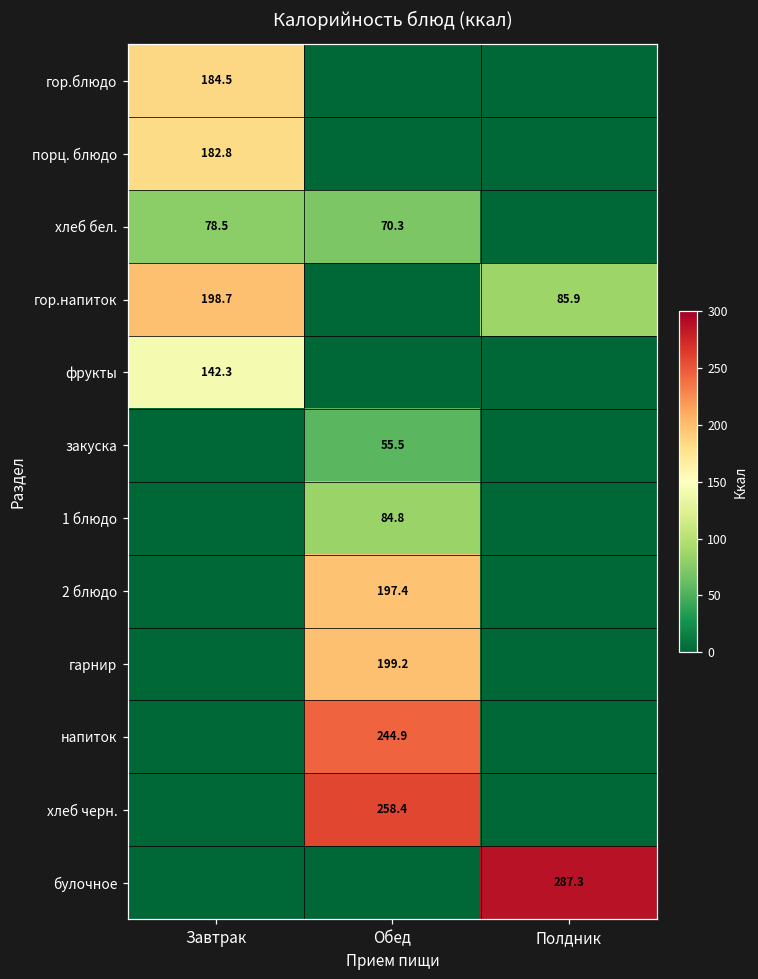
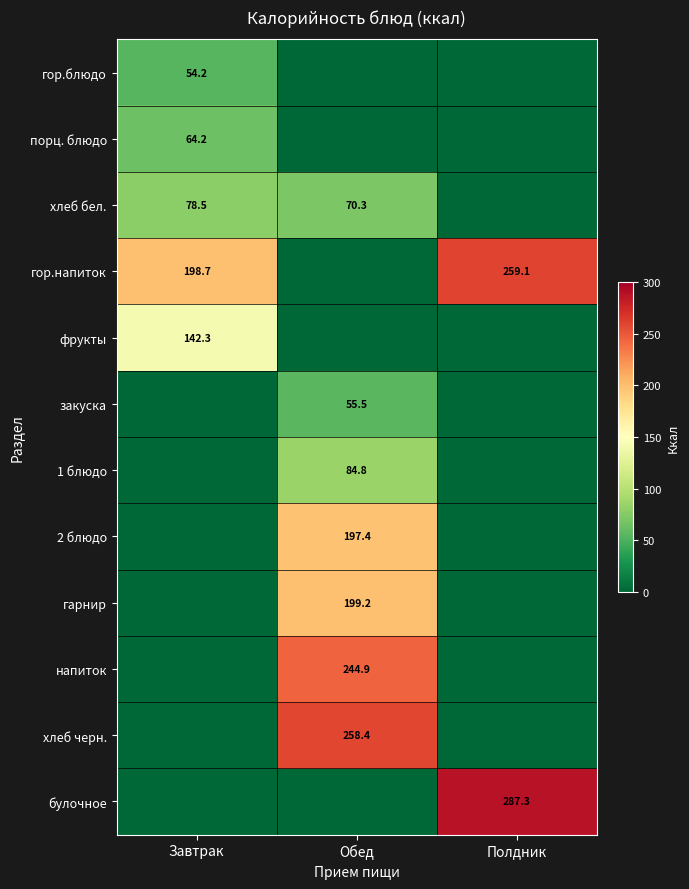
гор.блюдо, Завтрак: 184.5 -> 54.2
порц. блюдо, Завтрак: 182.8 -> 64.2
гор.напиток, Полдник: 85.9 -> 259.1
